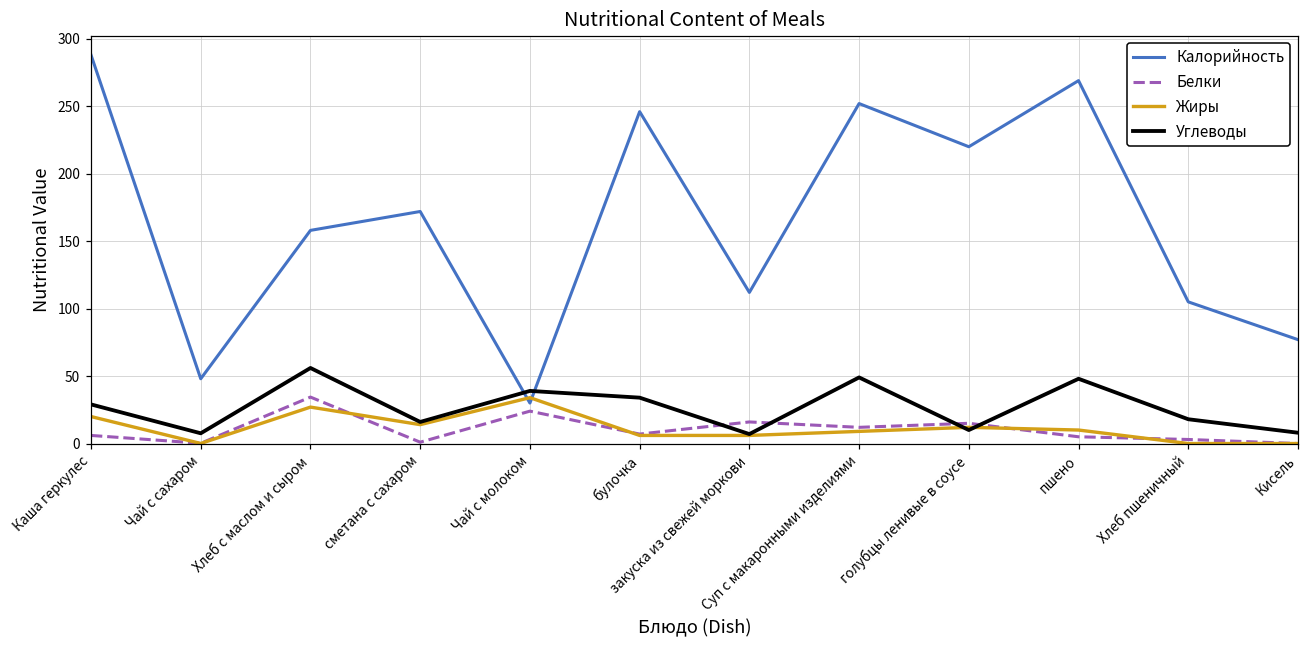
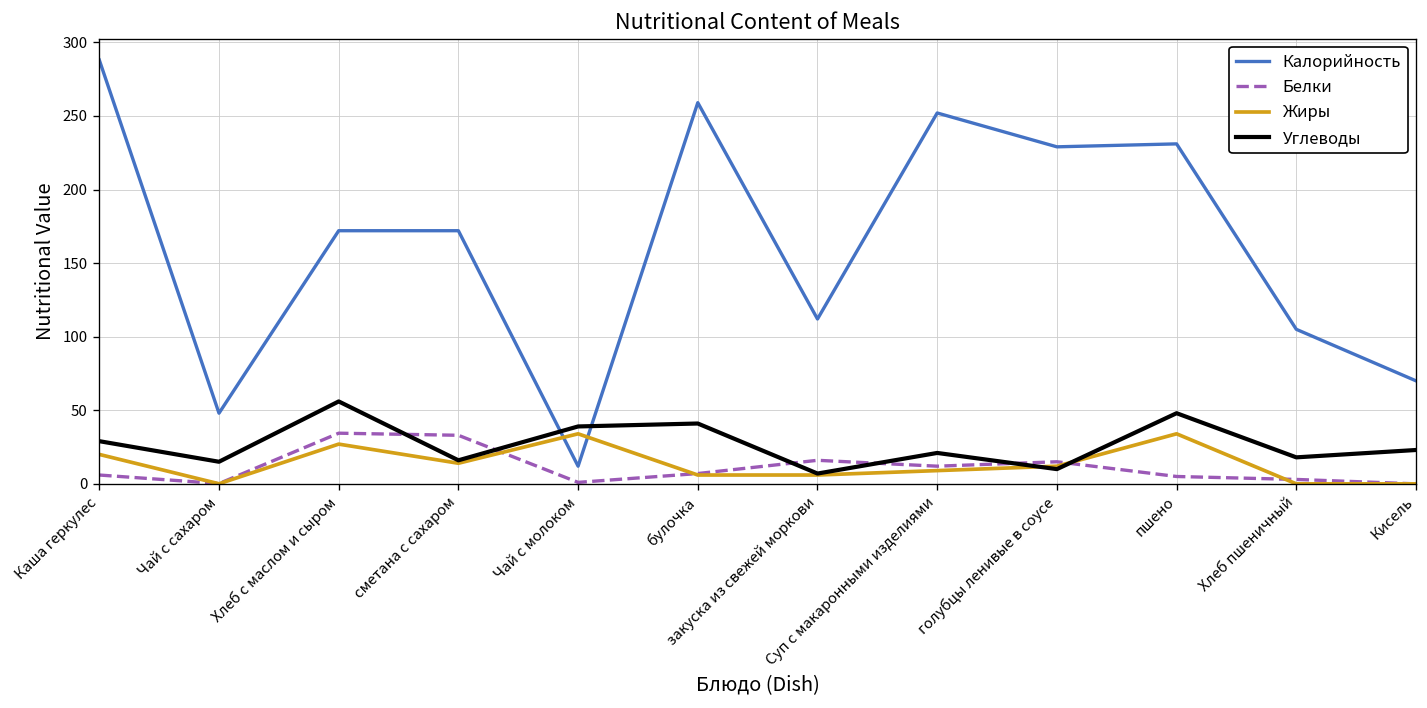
Углеводы, Чай с сахаром: 8 -> 15
Калорийность, Хлеб с маслом и сыром: 158 -> 172
Белки, сметана с сахаром: 1 -> 33
Калорийность, Чай с молоком: 30 -> 12
Белки, Чай с молоком: 24 -> 1
Калорийность, булочка: 246 -> 259
Углеводы, булочка: 34 -> 41
Углеводы, Суп с макаронными изделиями: 49 -> 21
Калорийность, голубцы ленивые в соусе: 220 -> 229
Калорийность, пшено: 269 -> 231
Жиры, пшено: 10 -> 34
Калорийность, Кисель: 77 -> 70
Углеводы, Кисель: 8 -> 23
